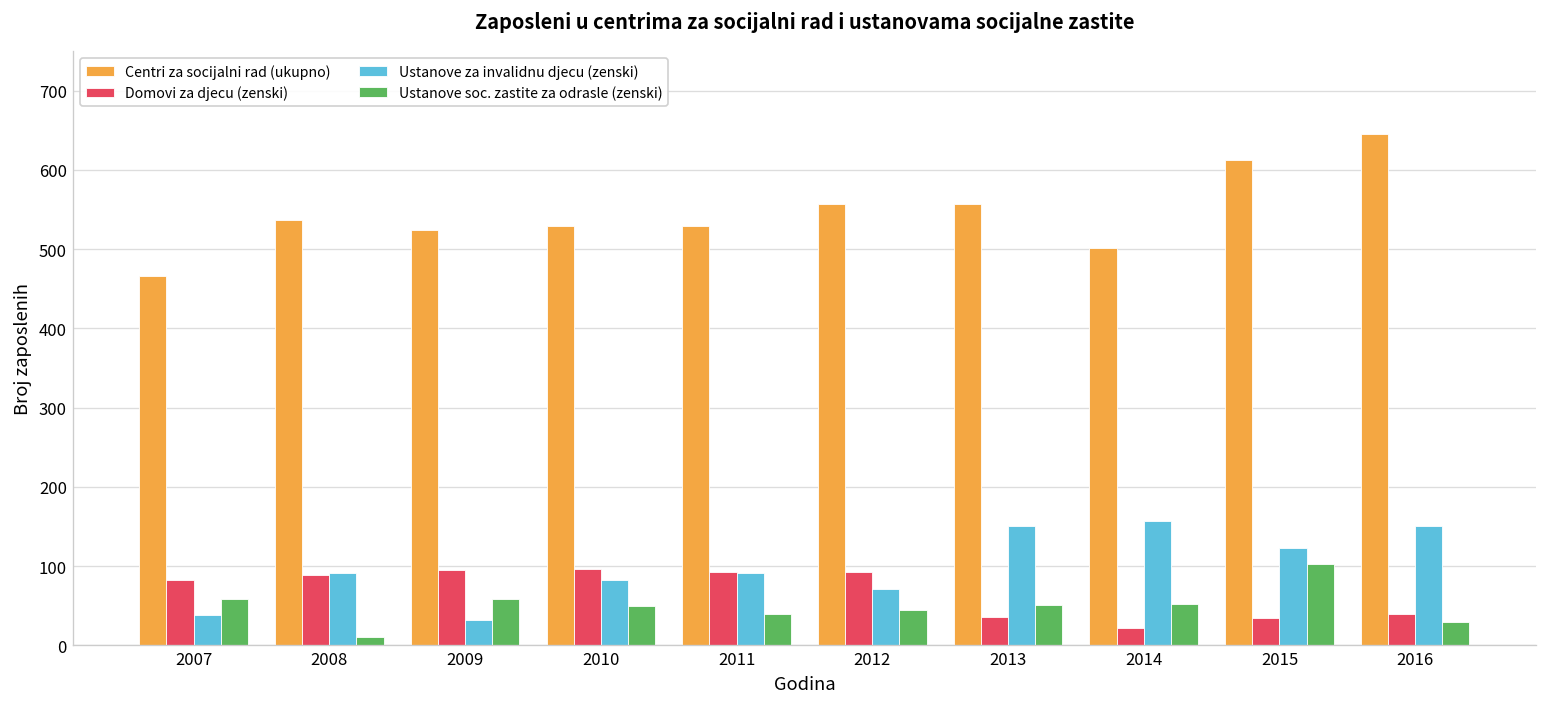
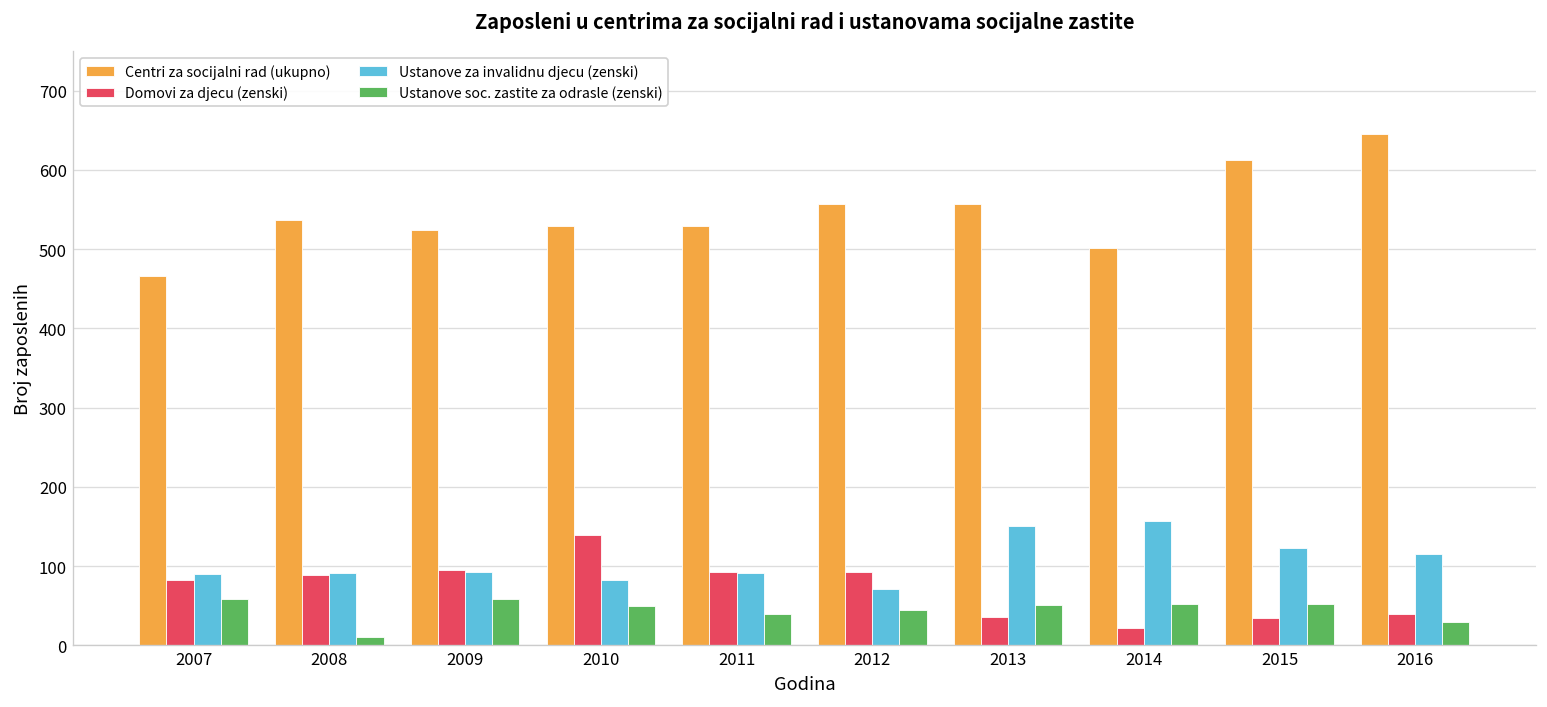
Ustanove za invalidnu djecu (zenski), 2007: 40 -> 90
Ustanove za invalidnu djecu (zenski), 2009: 30 -> 90
Domovi za djecu (zenski), 2010: 100 -> 140
Ustanove soc. zastite za odrasle (zenski), 2015: 100 -> 50
Ustanove za invalidnu djecu (zenski), 2016: 150 -> 120
